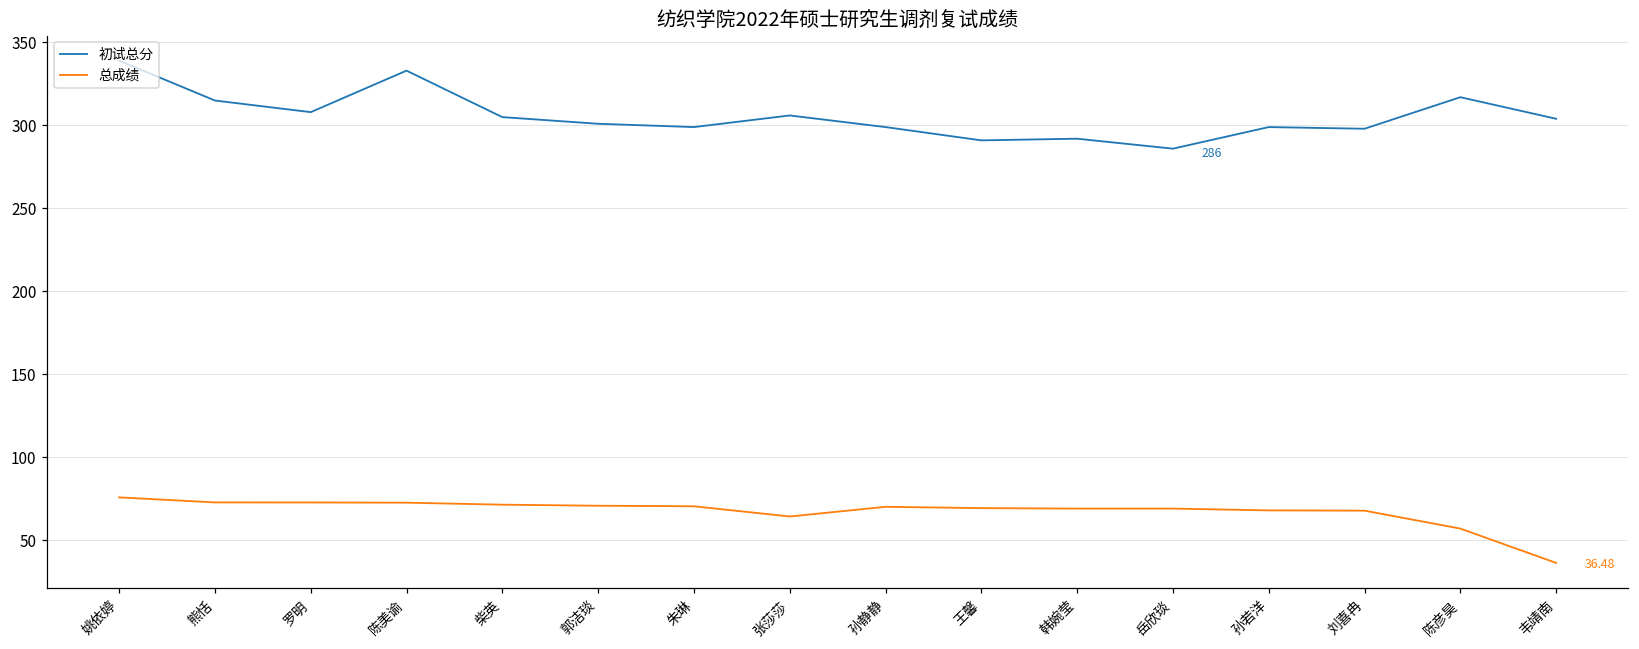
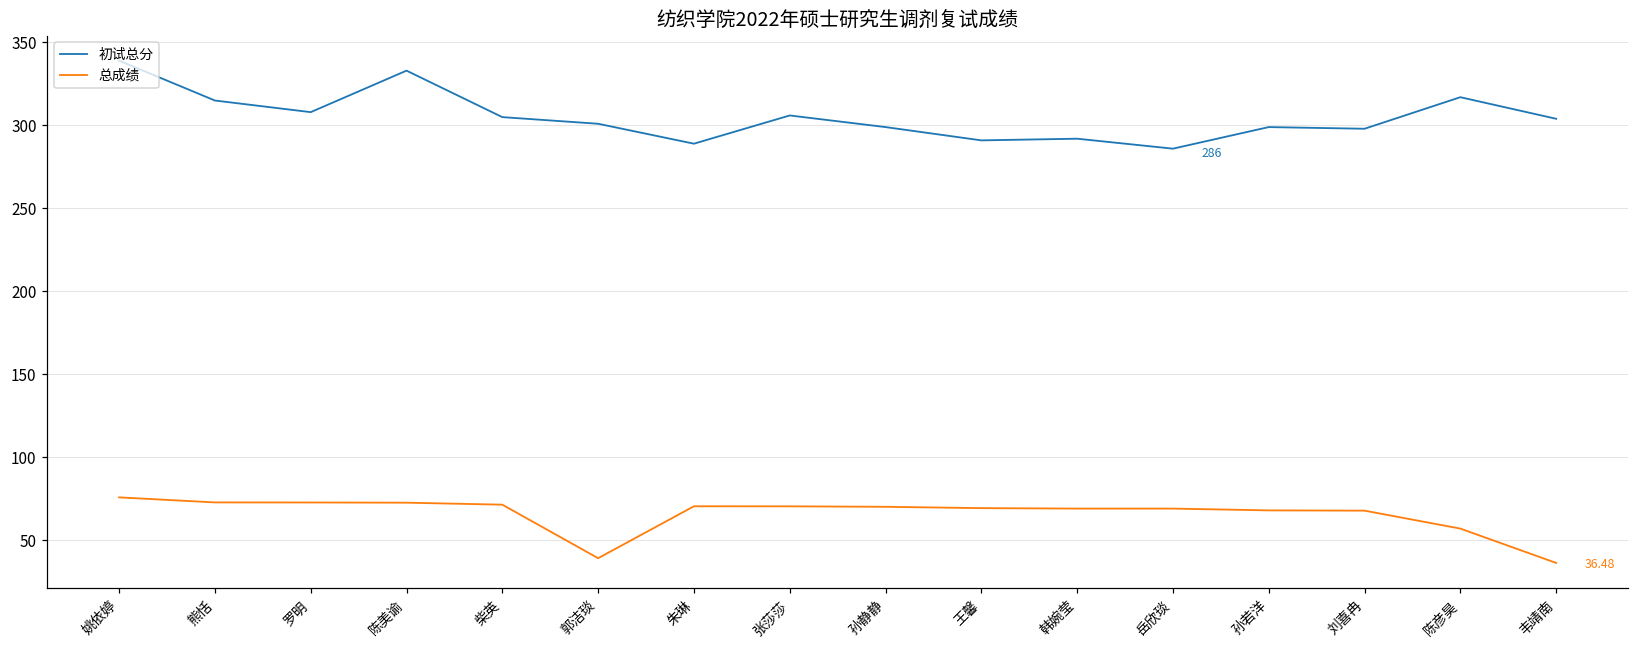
总成绩, 郭洁琰: 71 -> 39
初试总分, 朱琳: 299 -> 289
总成绩, 张莎莎: 64 -> 71
